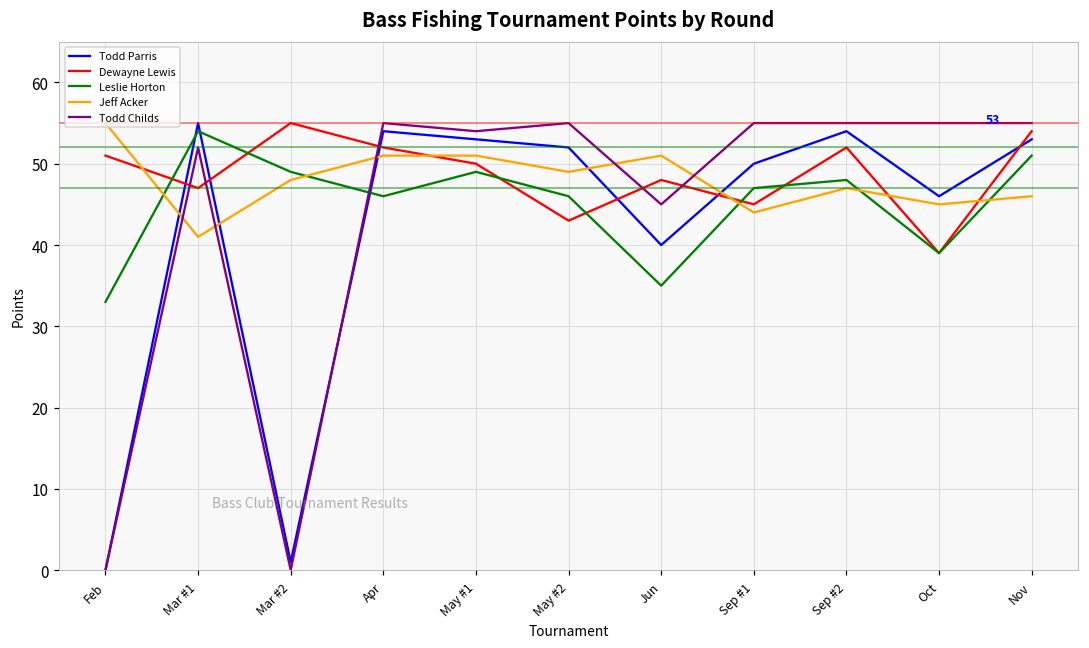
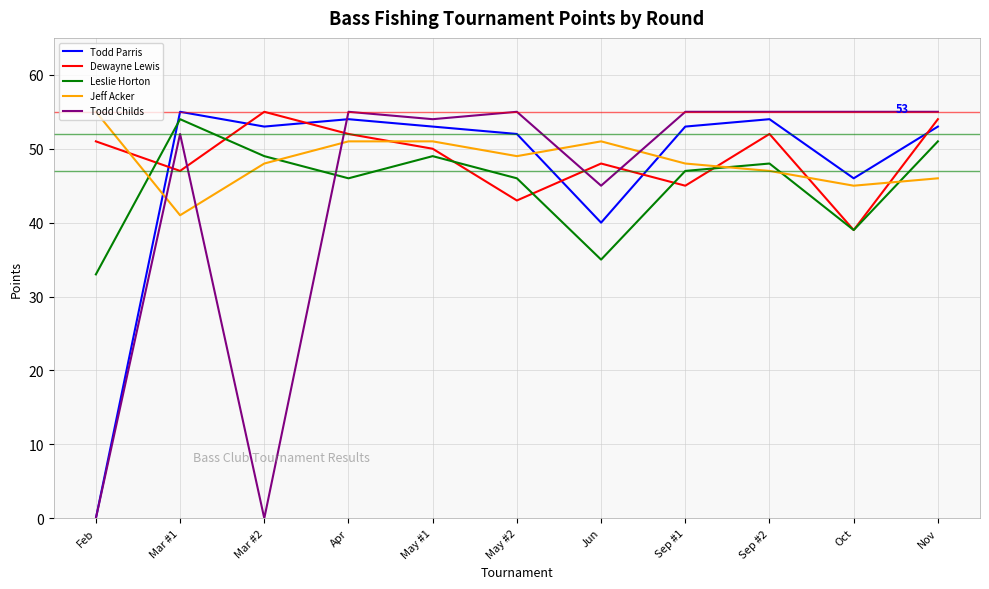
Todd Parris, Mar #2: 1 -> 53
Todd Parris, Sep #1: 50 -> 53
Jeff Acker, Sep #1: 44 -> 48
